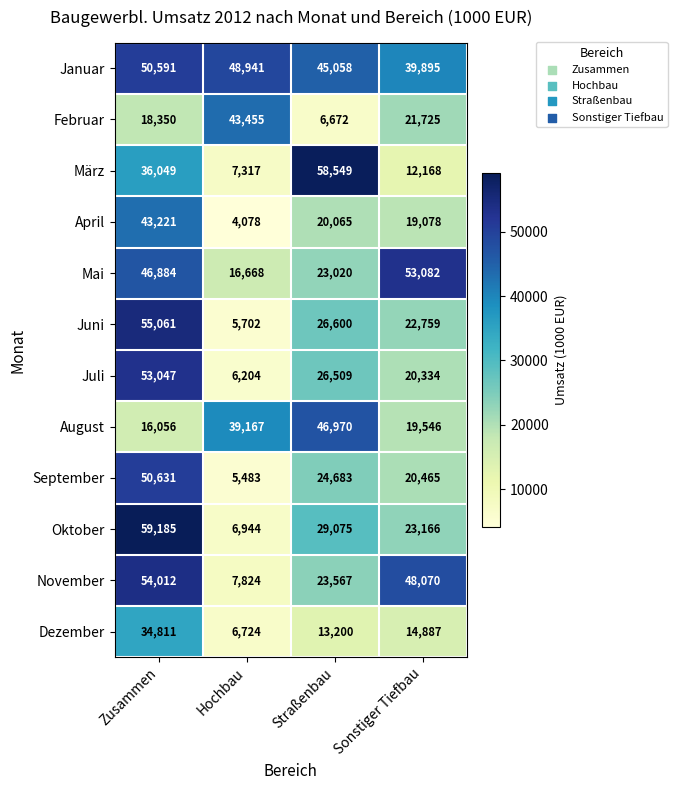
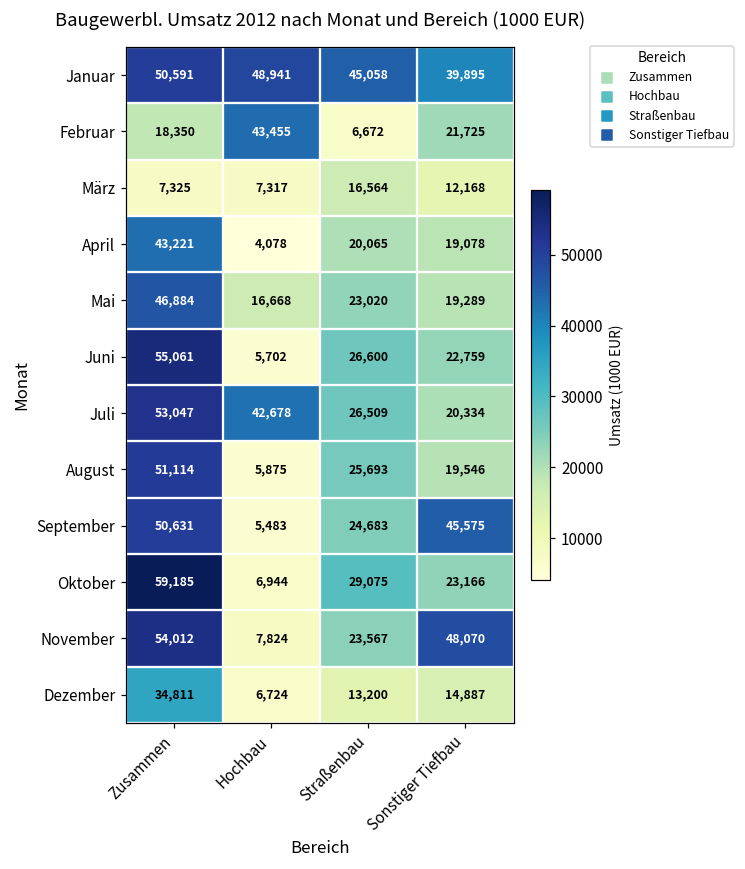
März, Zusammen: 36,049 -> 7,325
März, Straßenbau: 58,549 -> 16,564
Mai, Sonstiger Tiefbau: 53,082 -> 19,289
Juli, Hochbau: 6,204 -> 42,678
August, Zusammen: 16,056 -> 51,114
August, Hochbau: 39,167 -> 5,875
August, Straßenbau: 46,970 -> 25,693
September, Sonstiger Tiefbau: 20,465 -> 45,575
